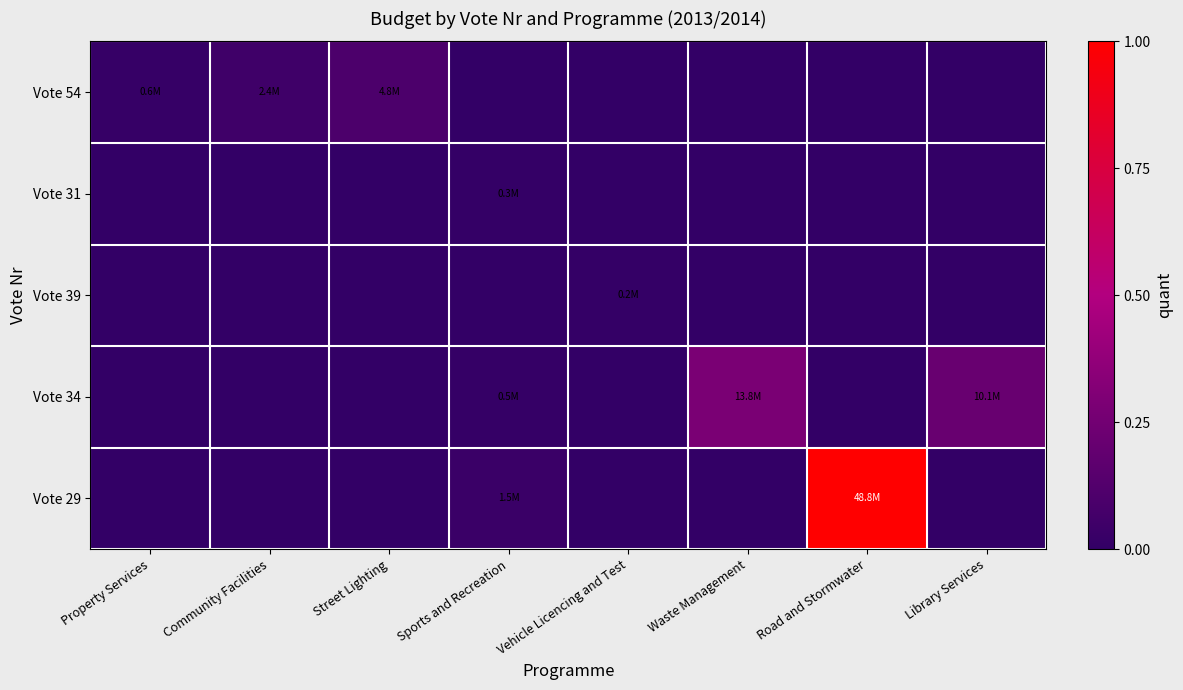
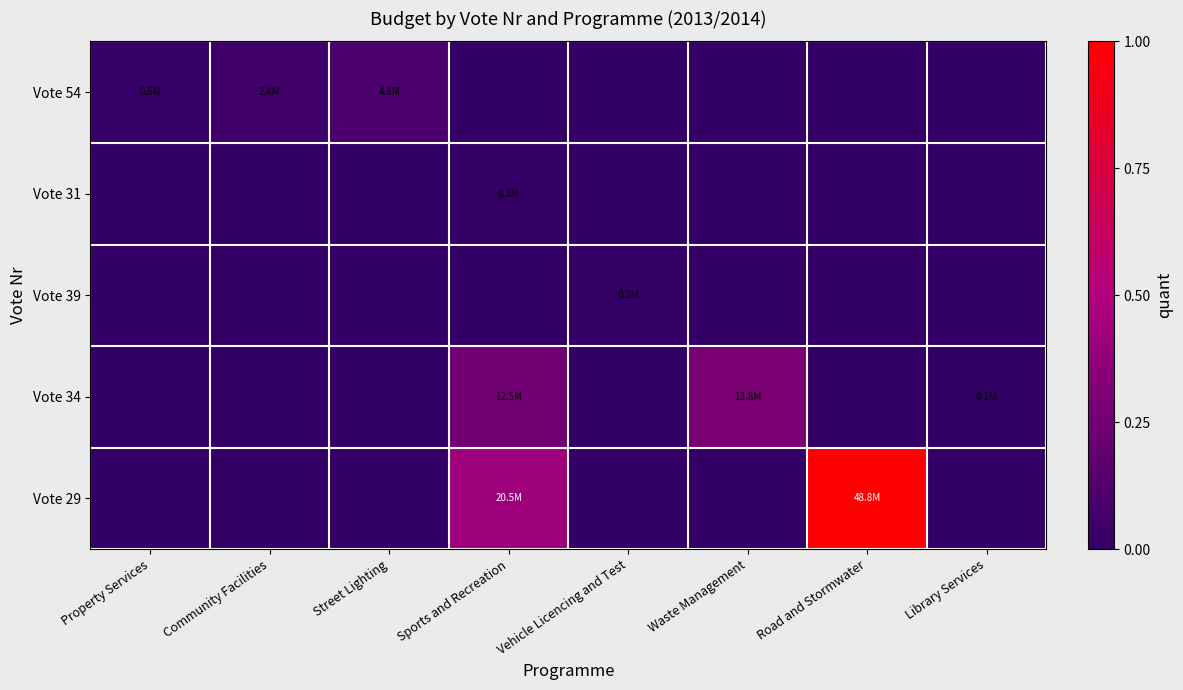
Vote 34, Sports and Recreation: 0.5M -> 12.5M
Vote 34, Library Services: 10.1M -> 0.1M
Vote 29, Sports and Recreation: 1.5M -> 20.5M
